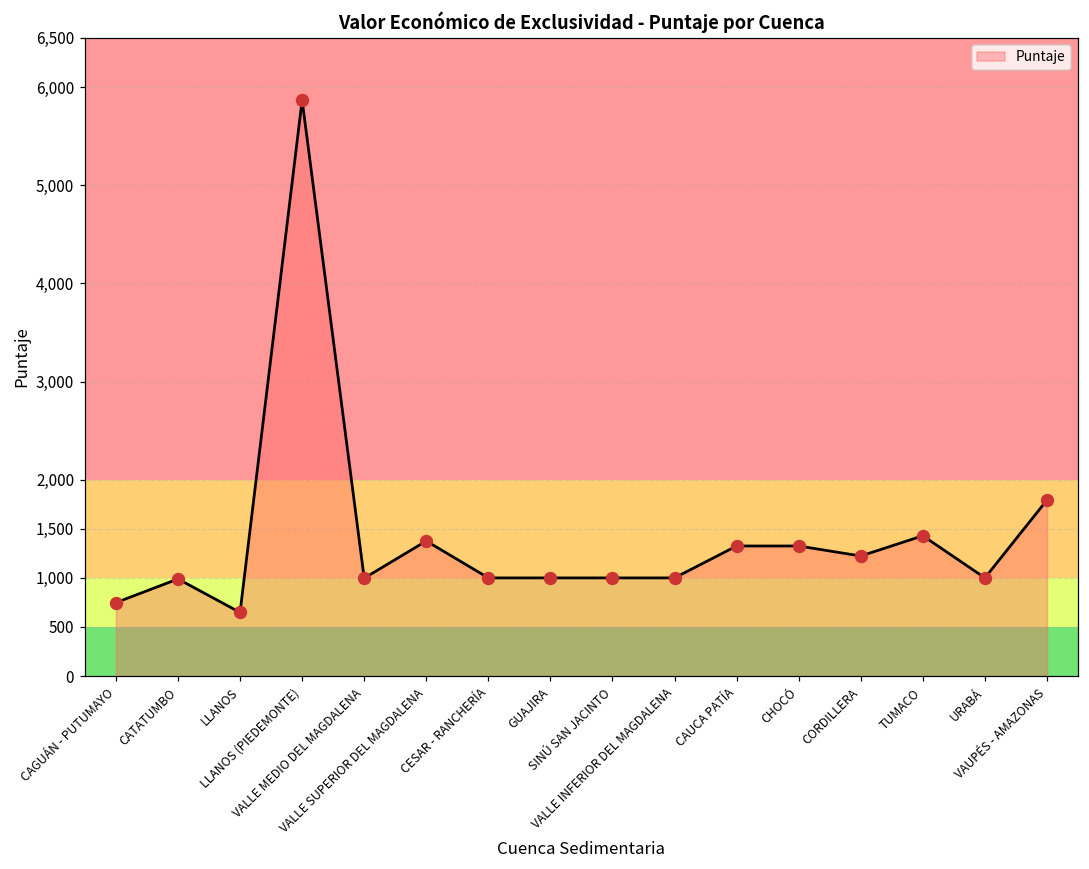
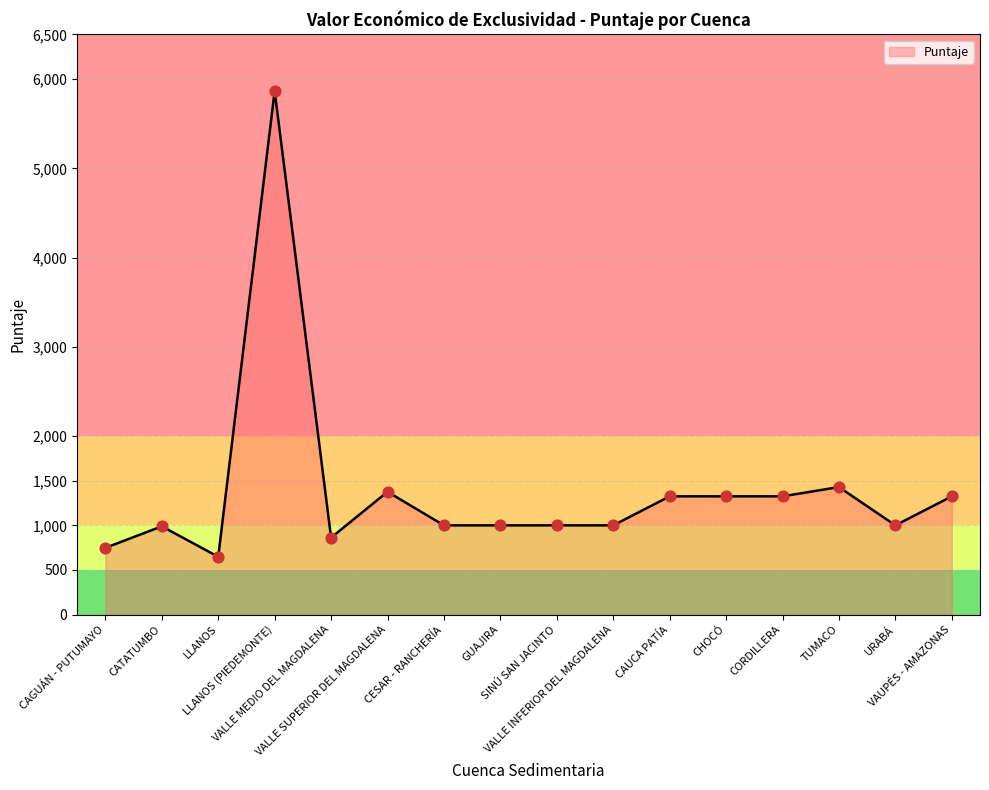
VALLE MEDIO DEL MAGDALENA: 1,000 -> 900
CORDILLERA: 1,200 -> 1,300
VAUPÉS - AMAZONAS: 1,800 -> 1,300
